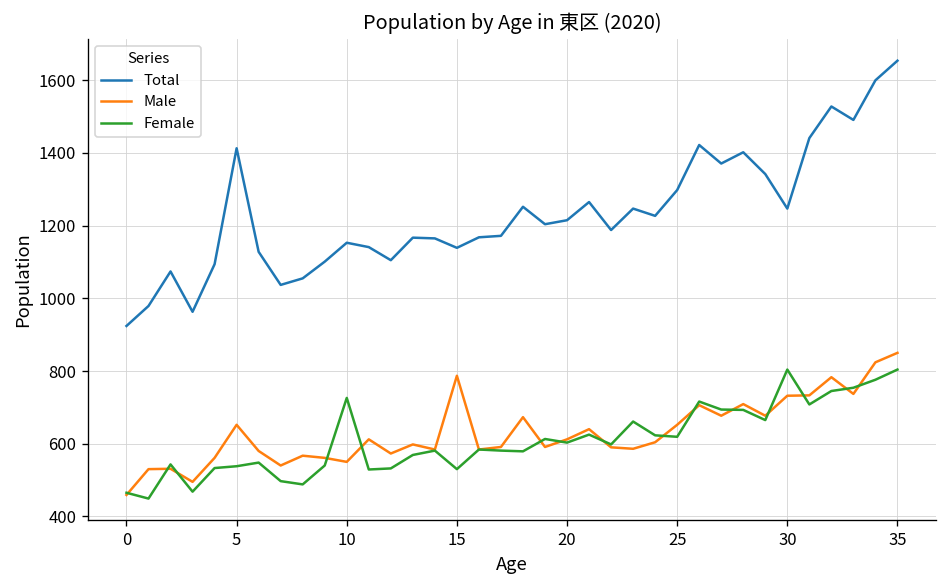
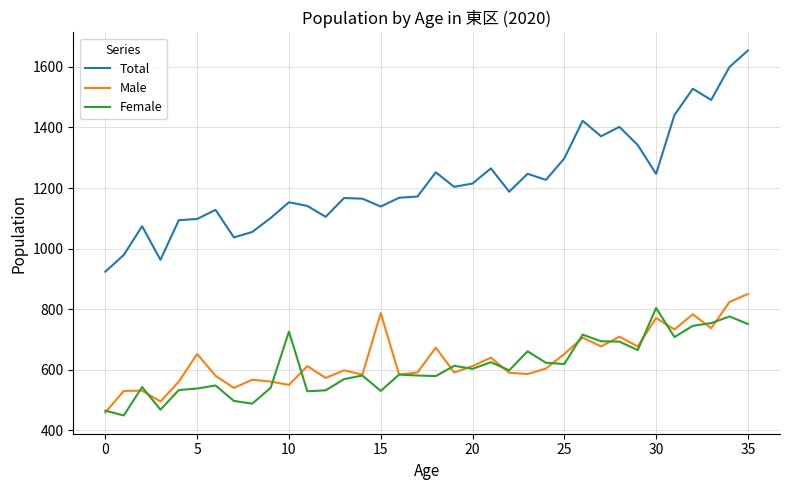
Total, 5: 1410 -> 1100
Male, 30: 730 -> 770
Female, 35: 800 -> 750
